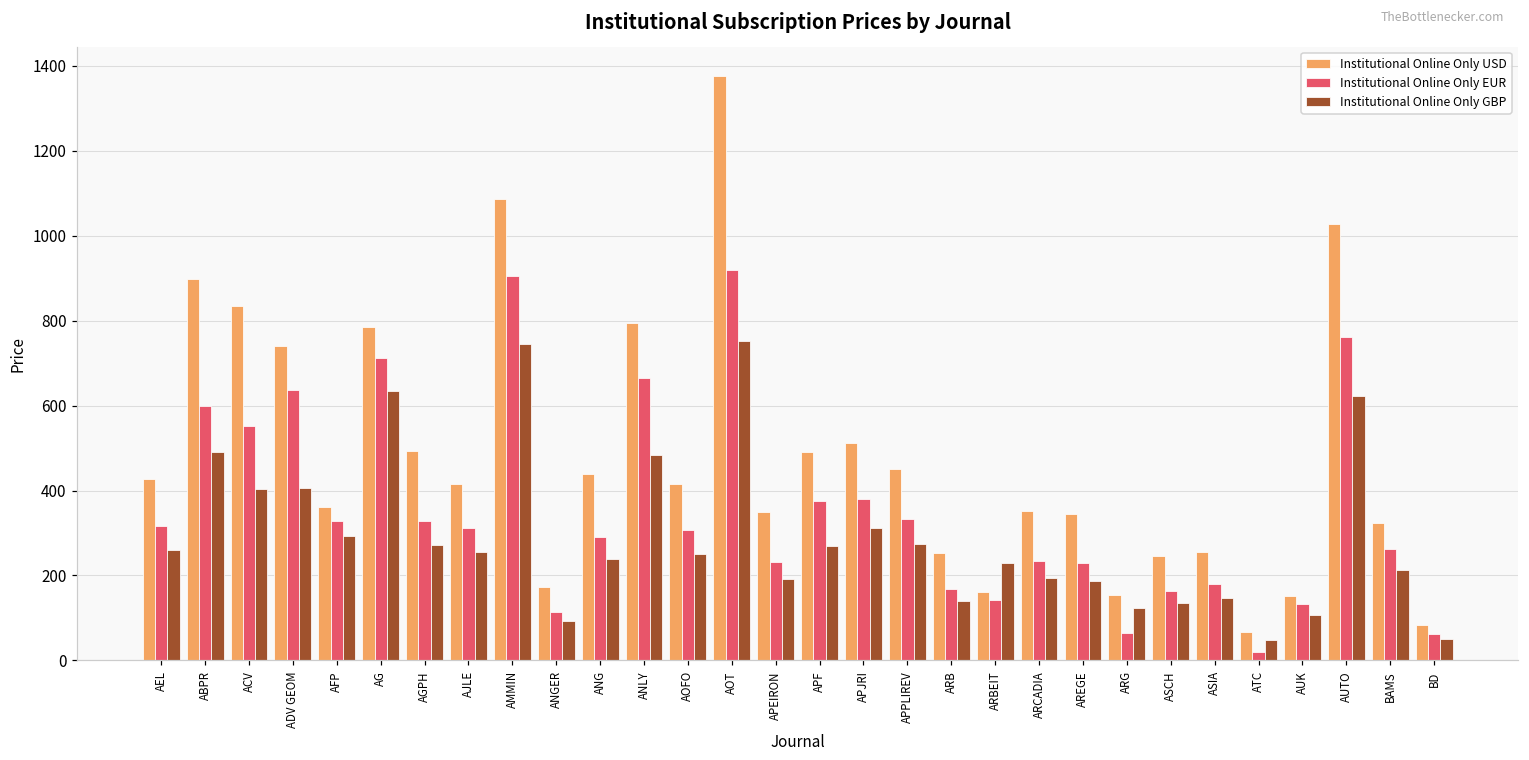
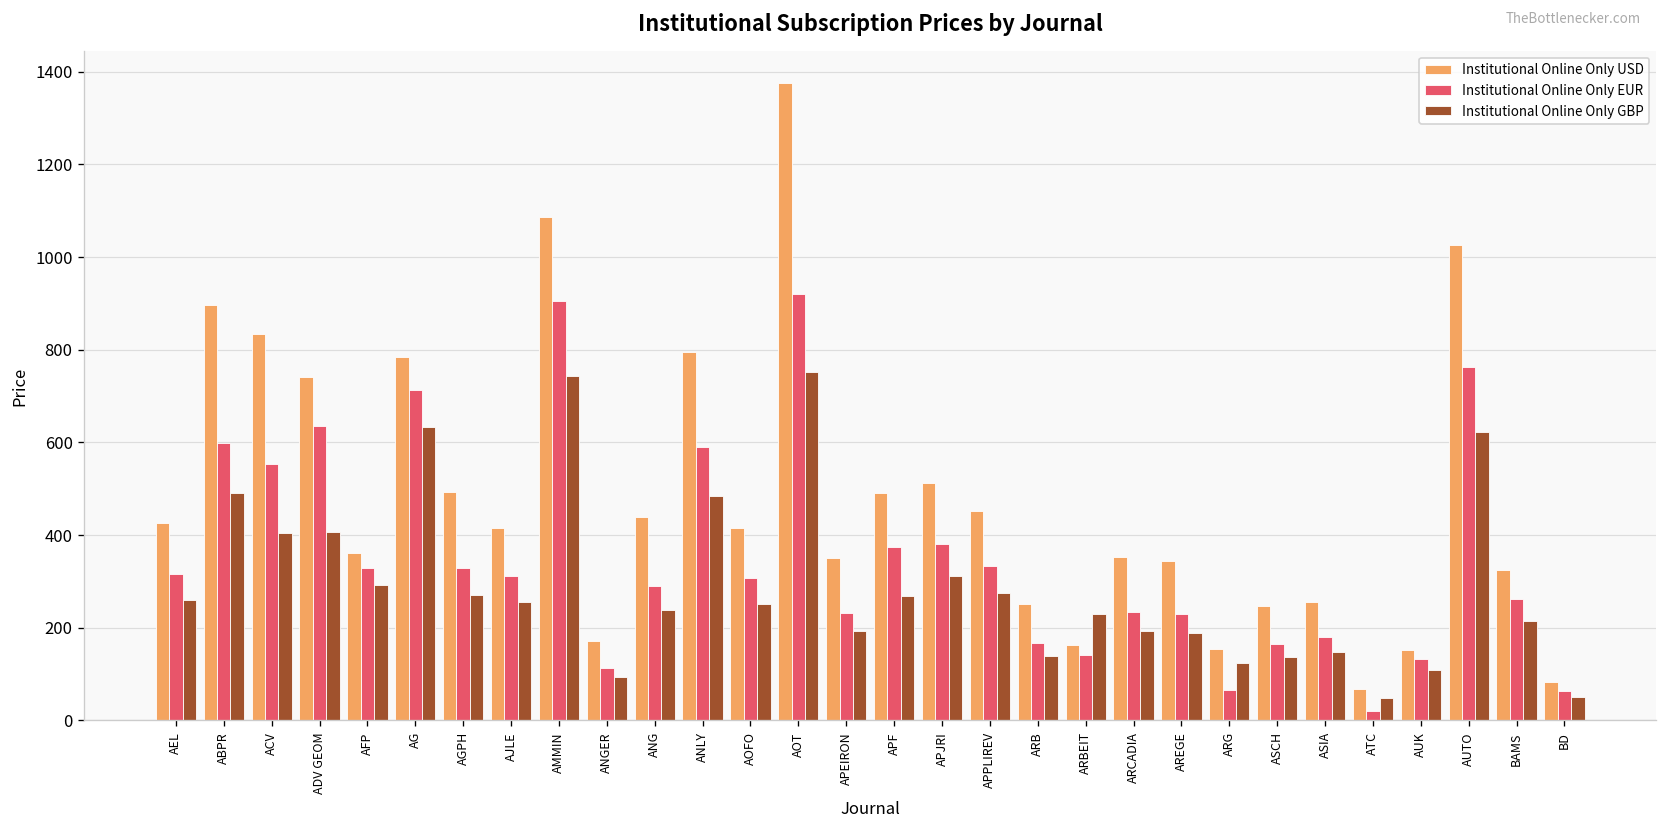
Institutional Online Only EUR, ANLY: 660 -> 590
